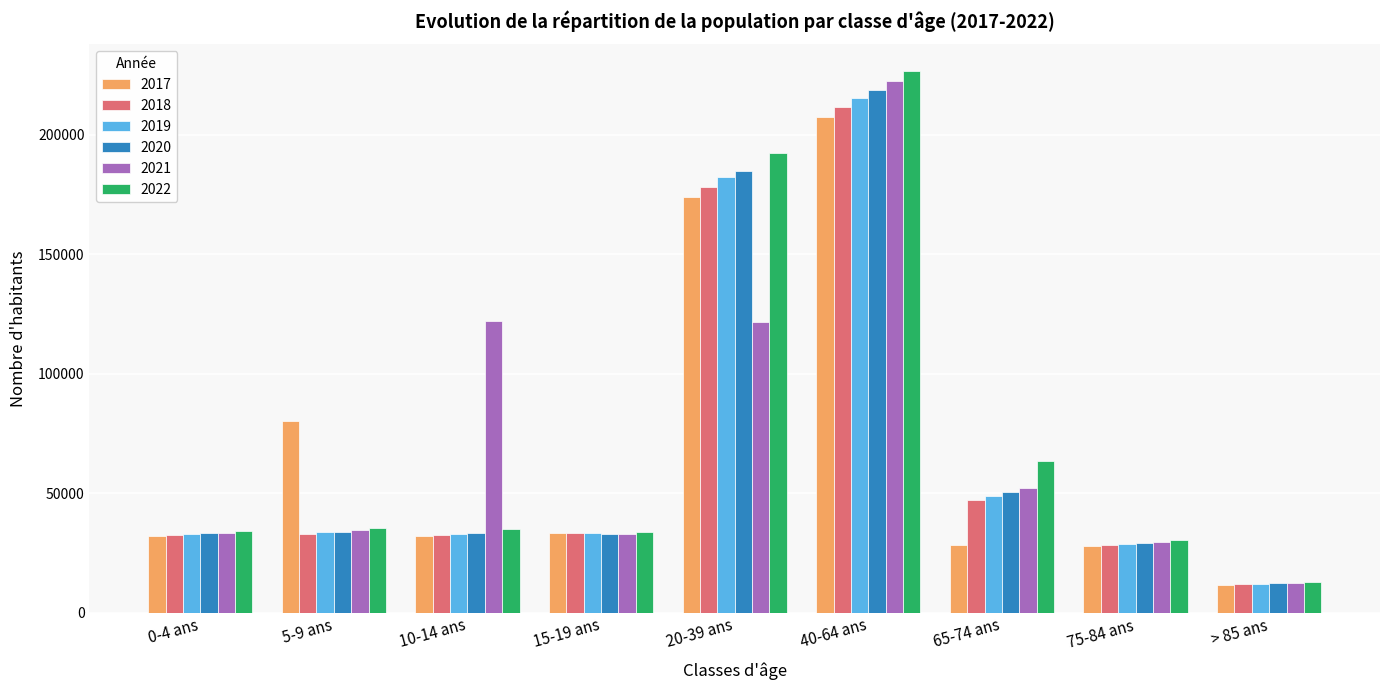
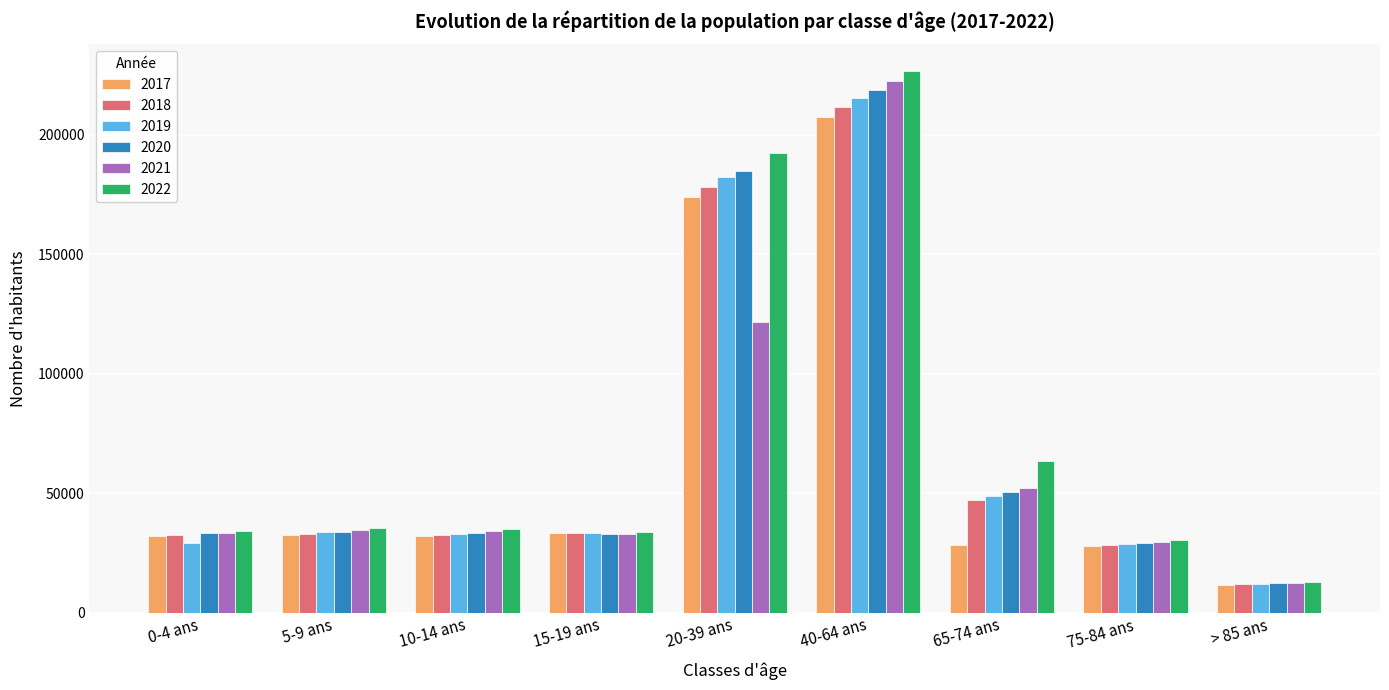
2019, 0-4 ans: 33000 -> 29000
2017, 5-9 ans: 80000 -> 33000
2021, 10-14 ans: 122000 -> 34000
